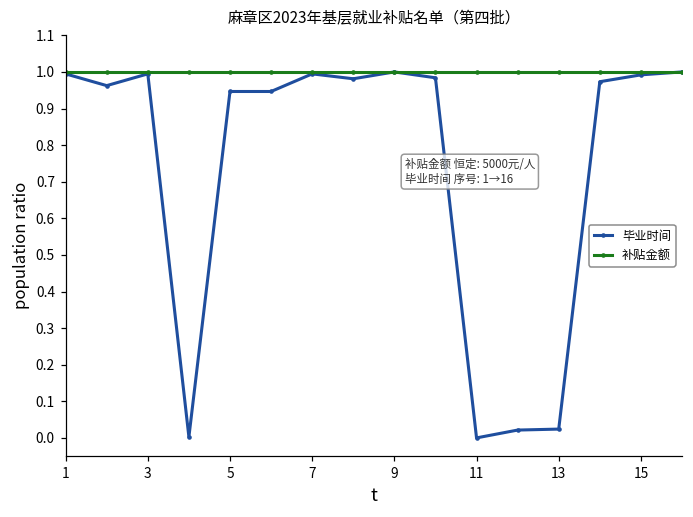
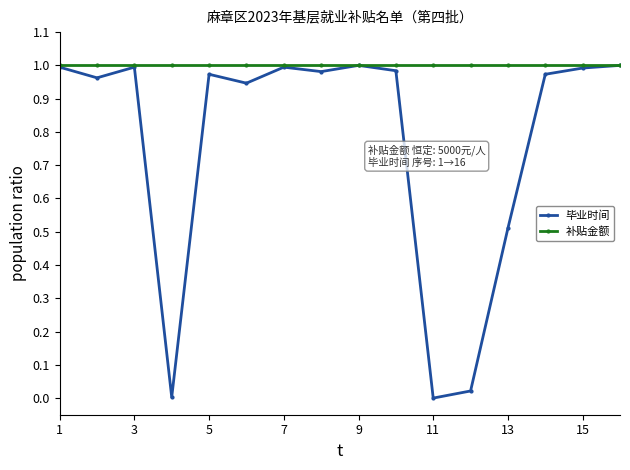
毕业时间, 5: 0.95 -> 0.97
毕业时间, 13: 0.02 -> 0.51
